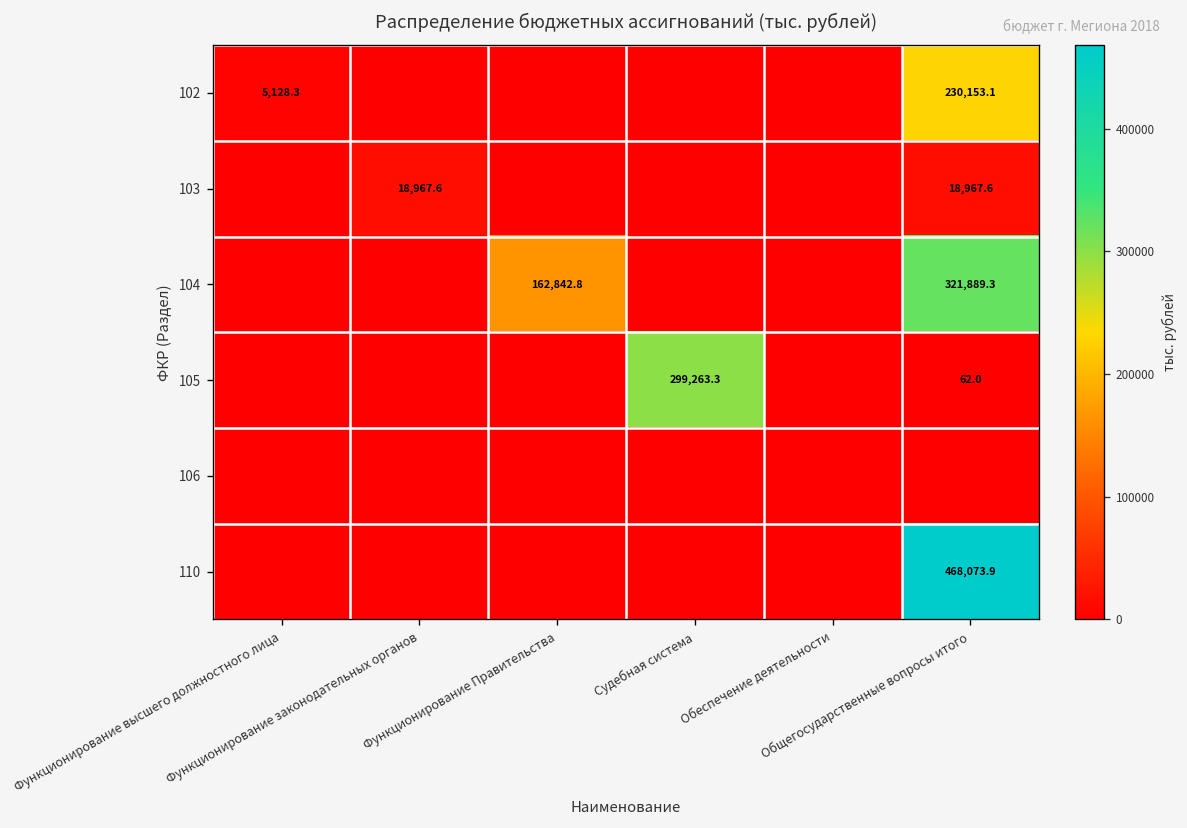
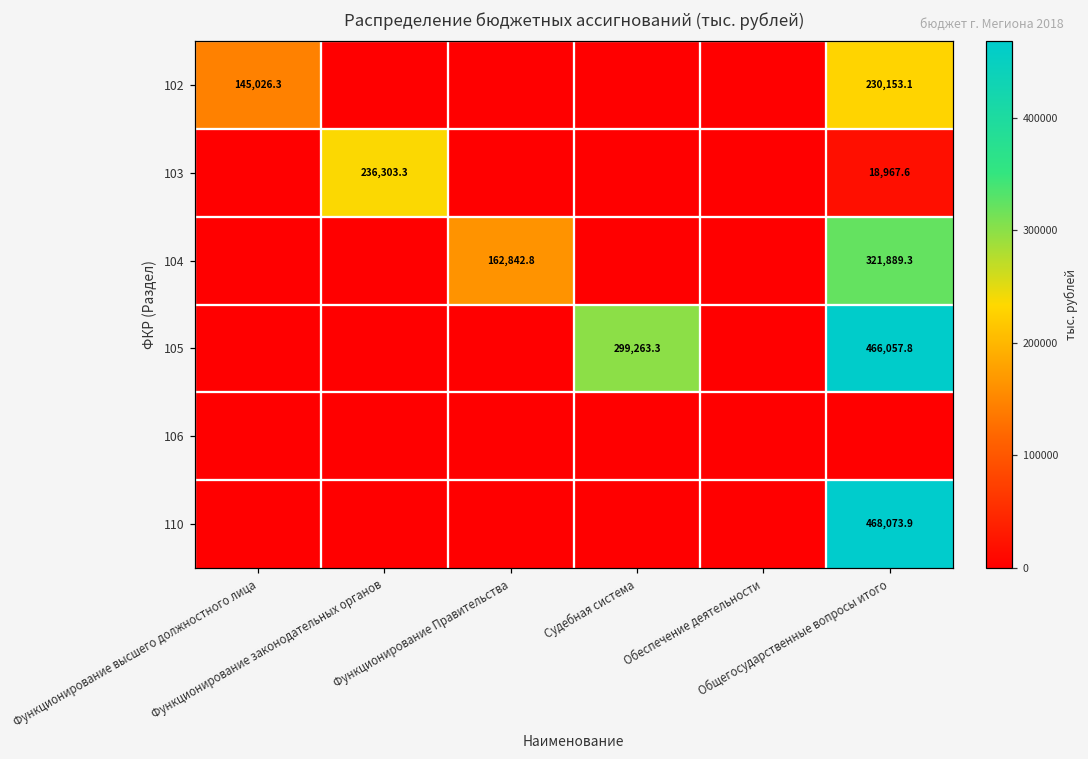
102, Функционирование высшего должностного лица: 5,128.3 -> 145,026.3
103, Функционирование законодательных органов: 18,967.6 -> 236,303.3
105, Общегосударственные вопросы итого: 62.0 -> 466,057.8
